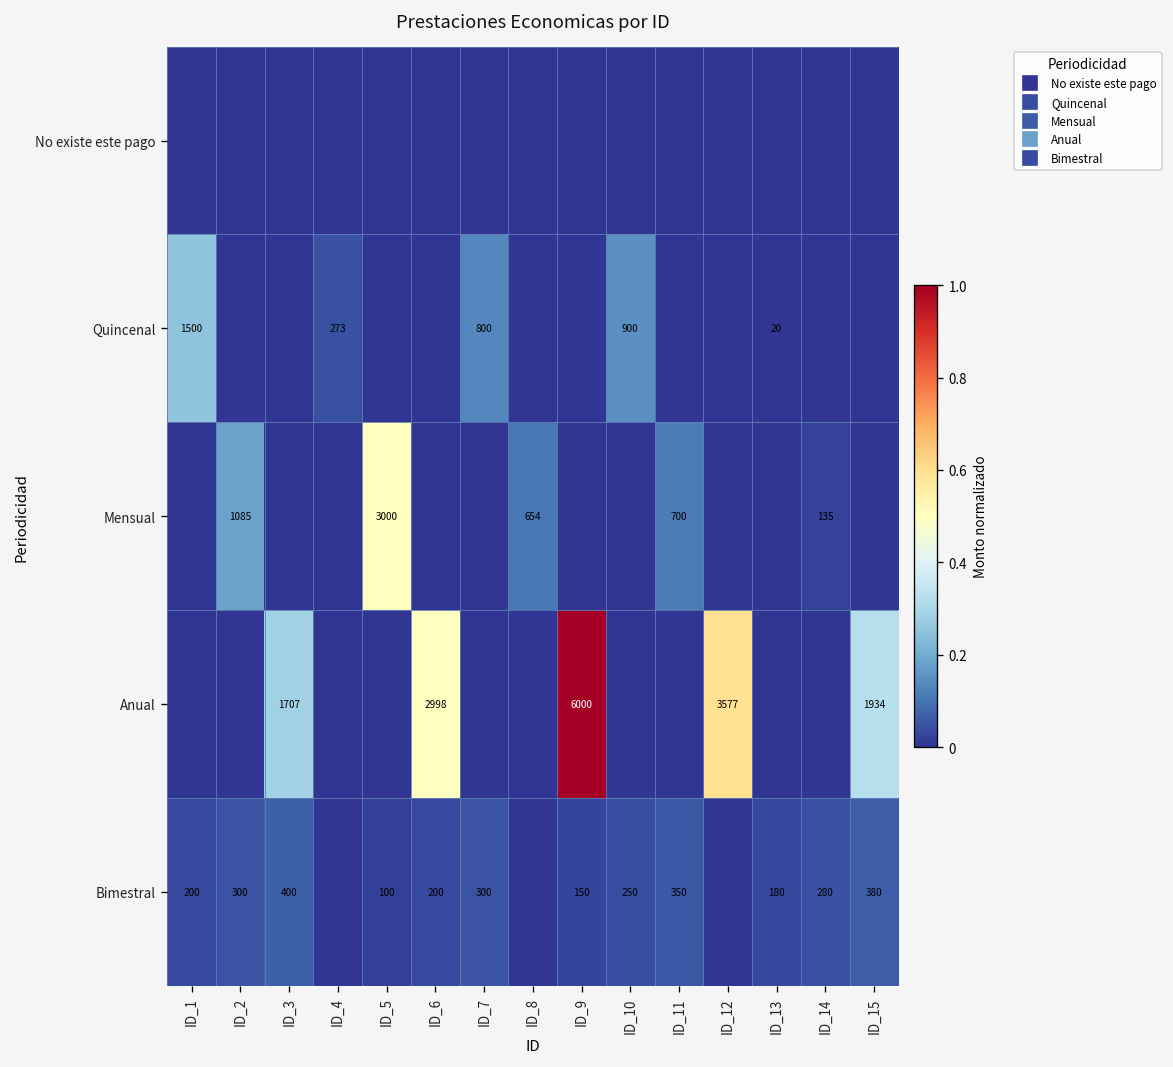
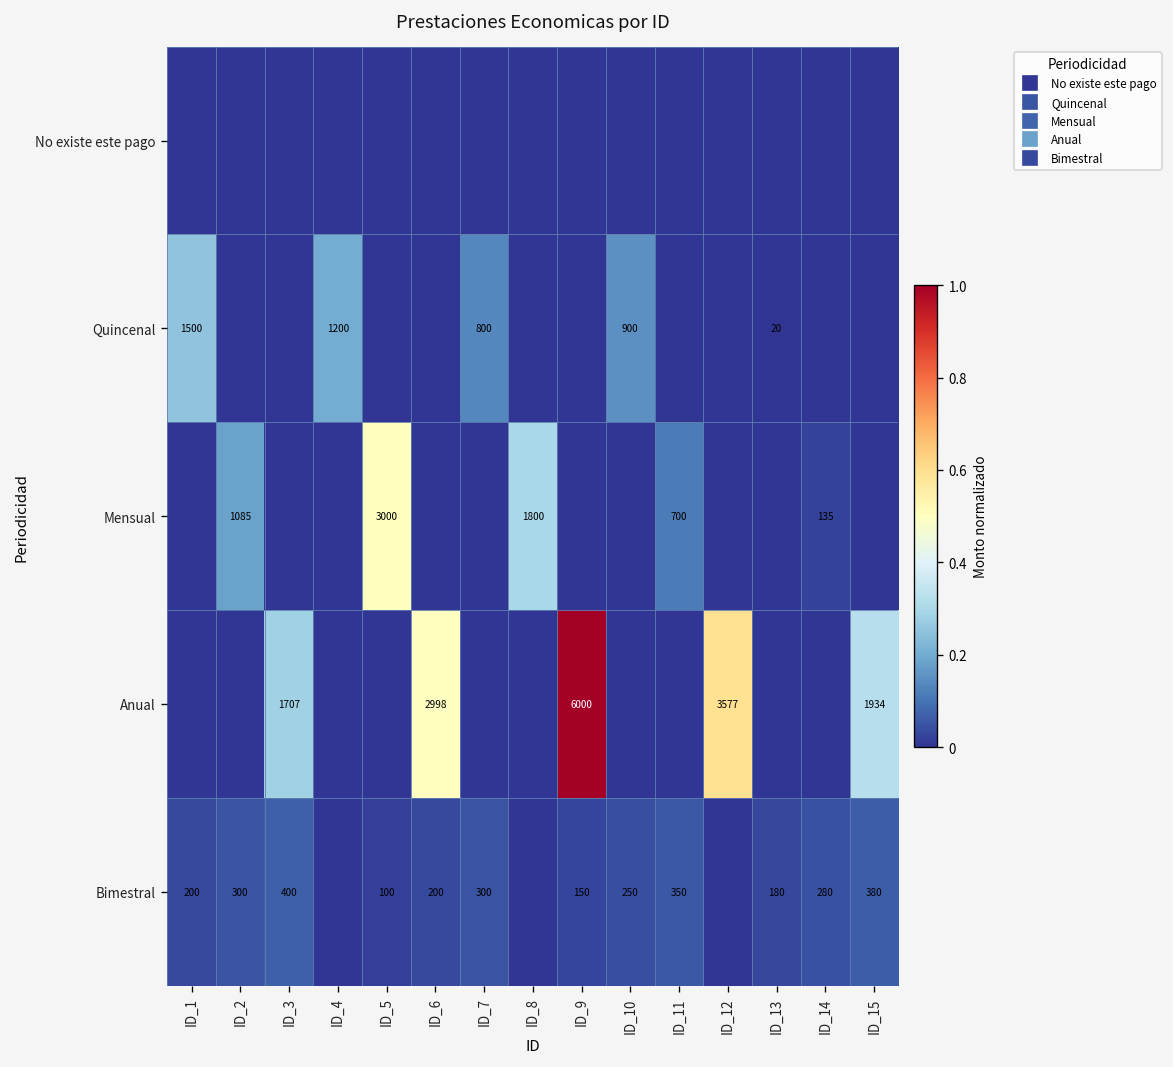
Quincenal, ID_4: 273 -> 1200
Mensual, ID_8: 654 -> 1800
